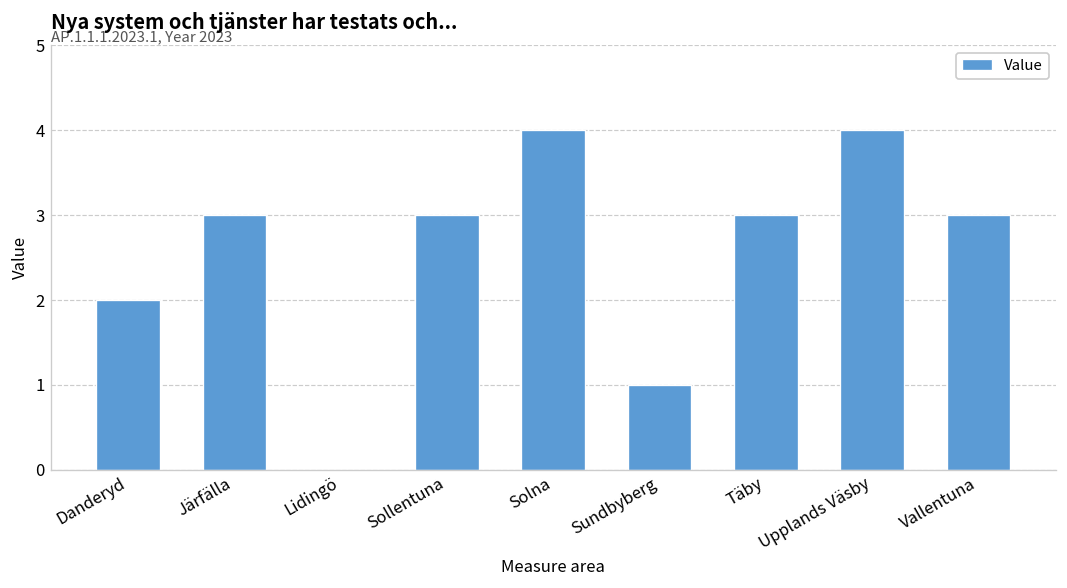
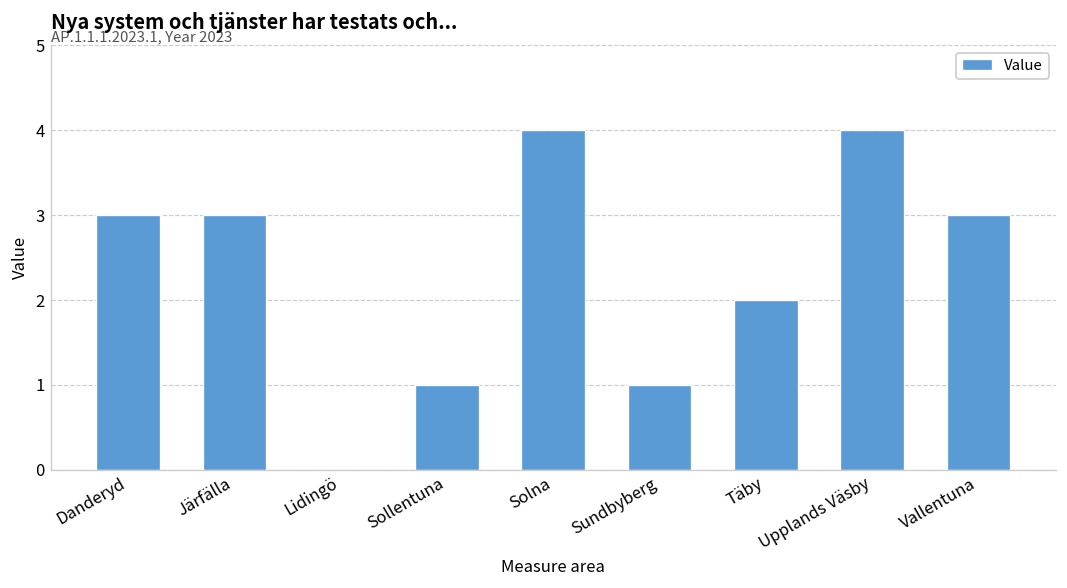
Danderyd: 2 -> 3
Sollentuna: 3 -> 1
Täby: 3 -> 2
